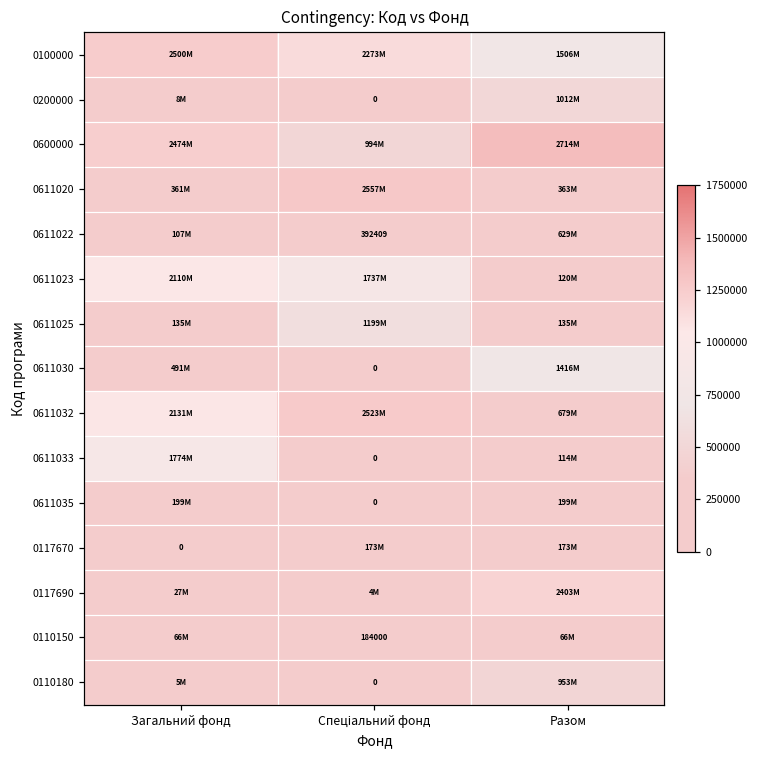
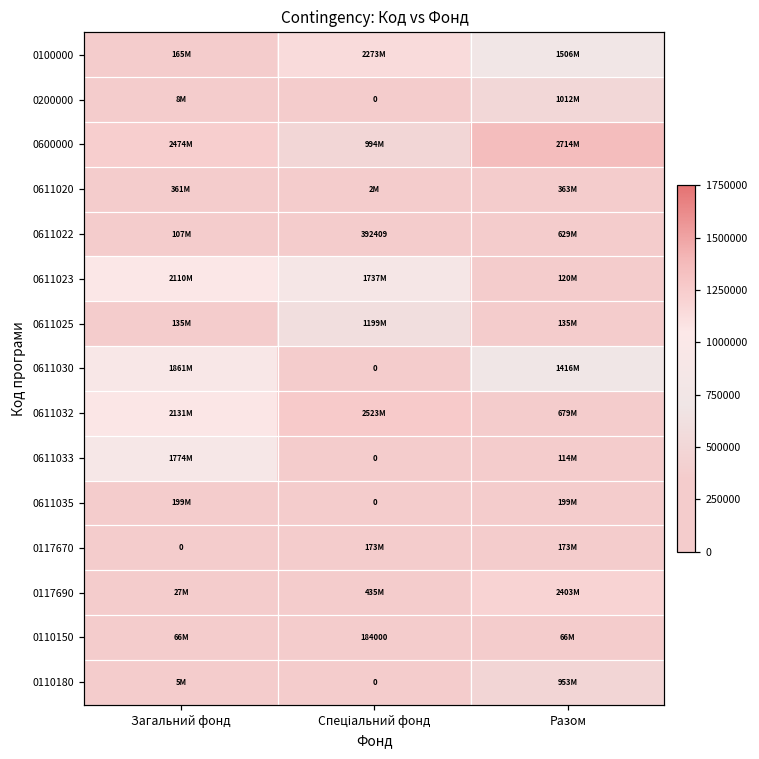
0100000, Загальний фонд: 2500M -> 165M
0611020, Спеціальний фонд: 2557M -> 2M
0611030, Загальний фонд: 491M -> 1861M
0117690, Спеціальний фонд: 4M -> 435M
